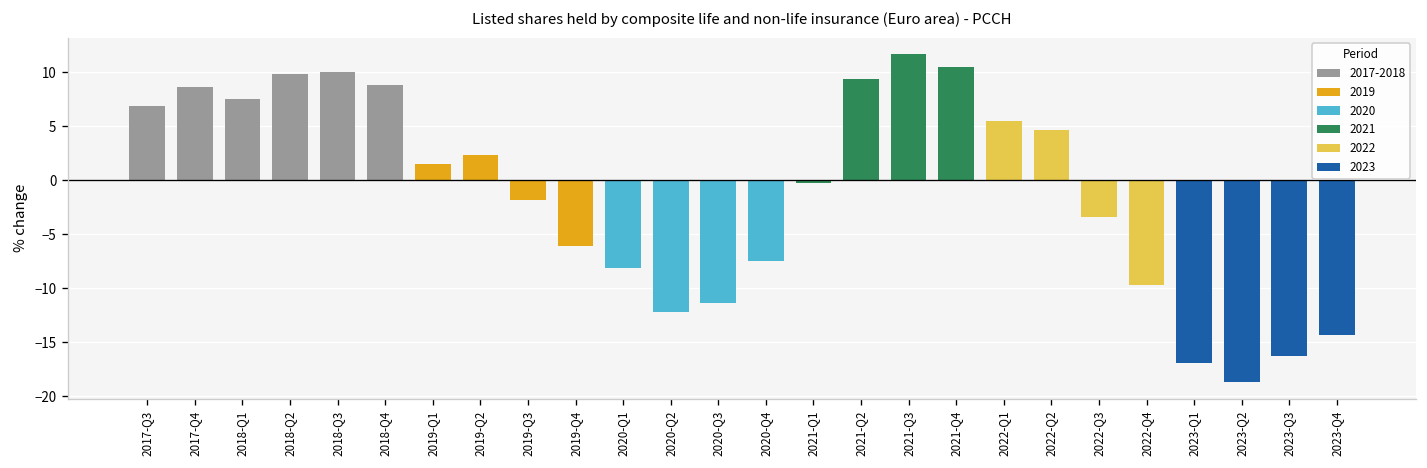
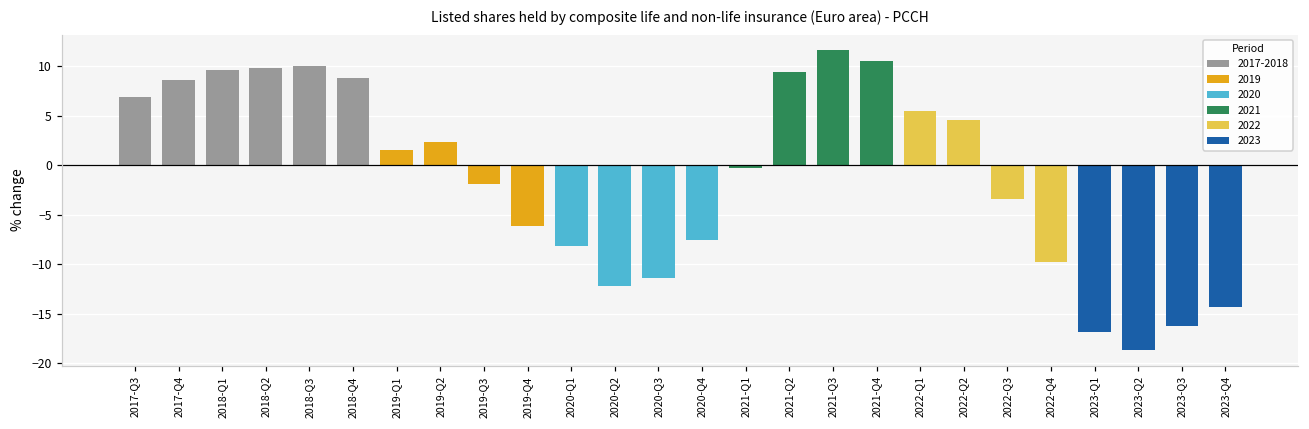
2018-Q1: 8 -> 10
